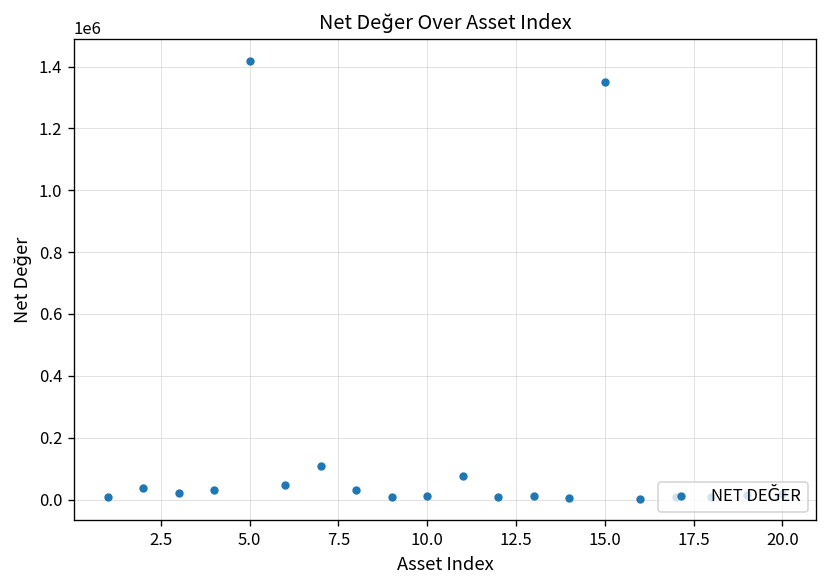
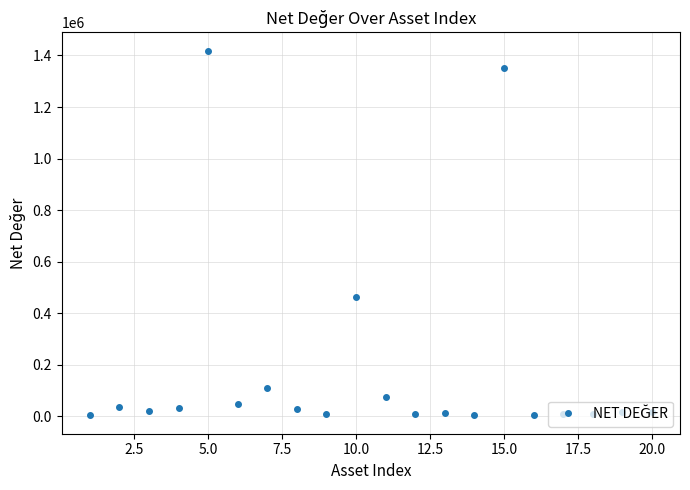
10.0: 10000 -> 460000
